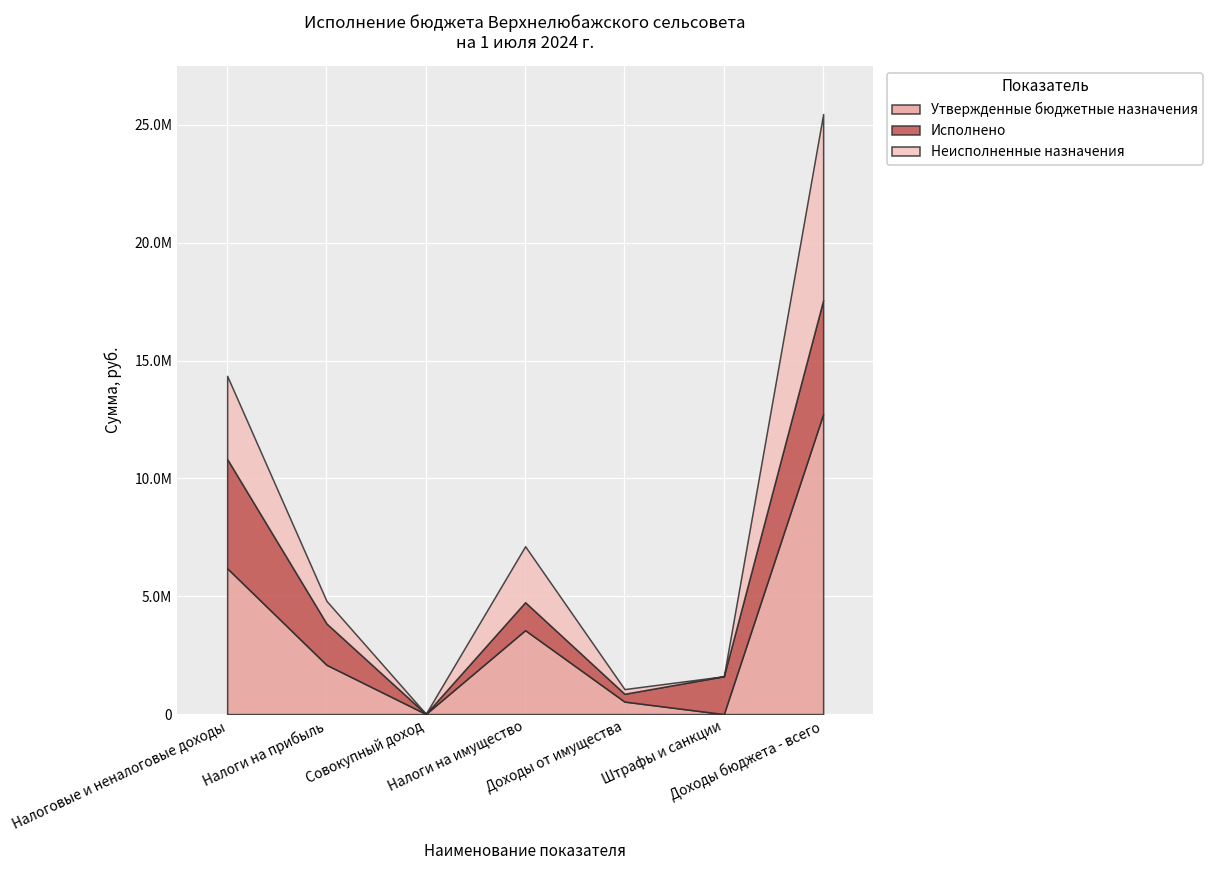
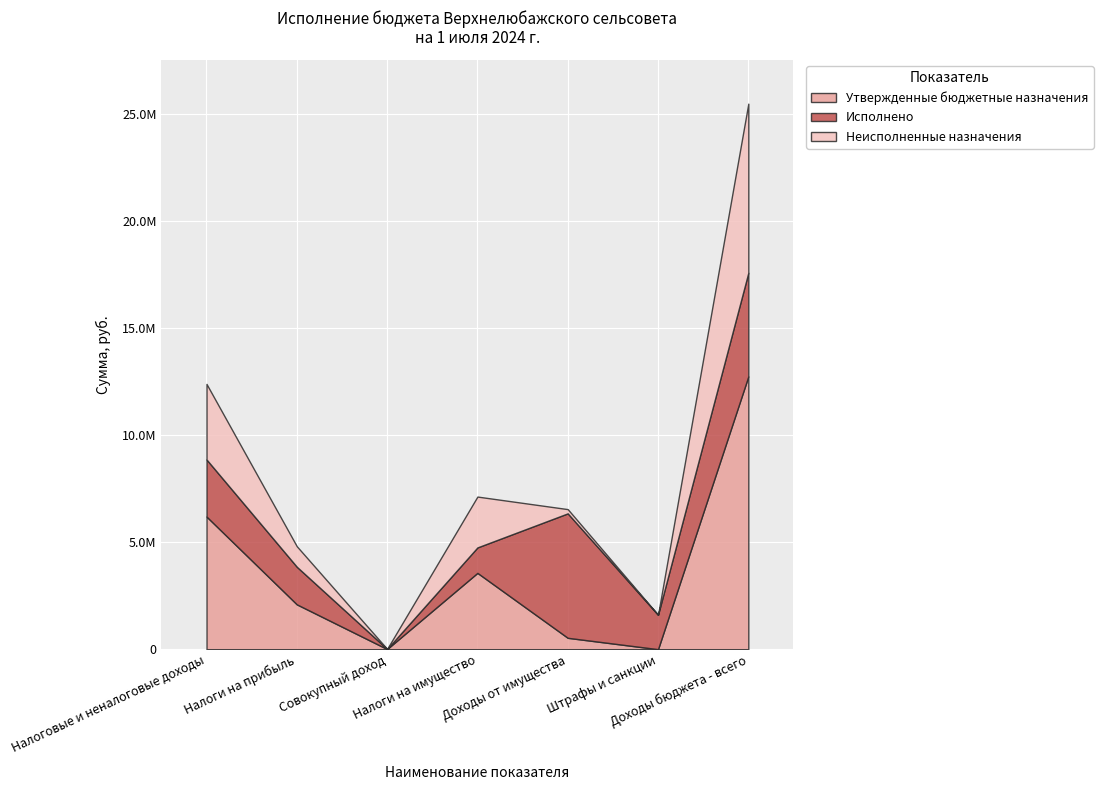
Исполнено, Налоговые и неналоговые доходы: 4600000 -> 2700000
Исполнено, Доходы от имущества: 300000 -> 5800000
